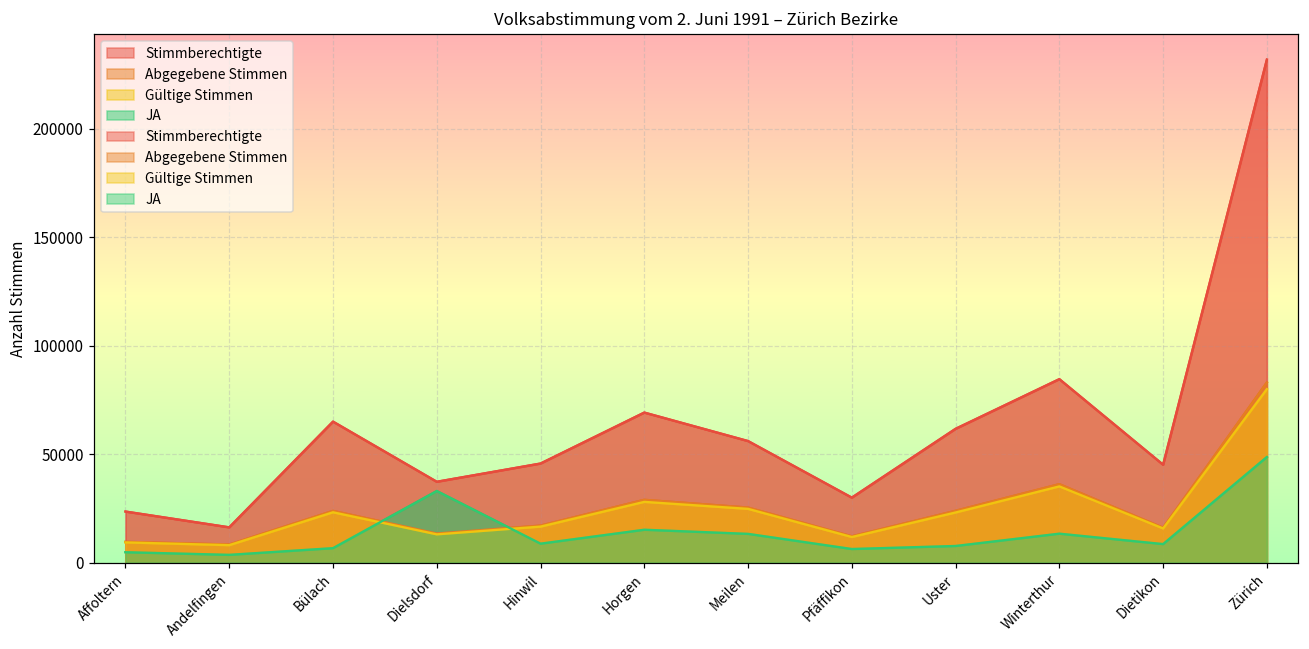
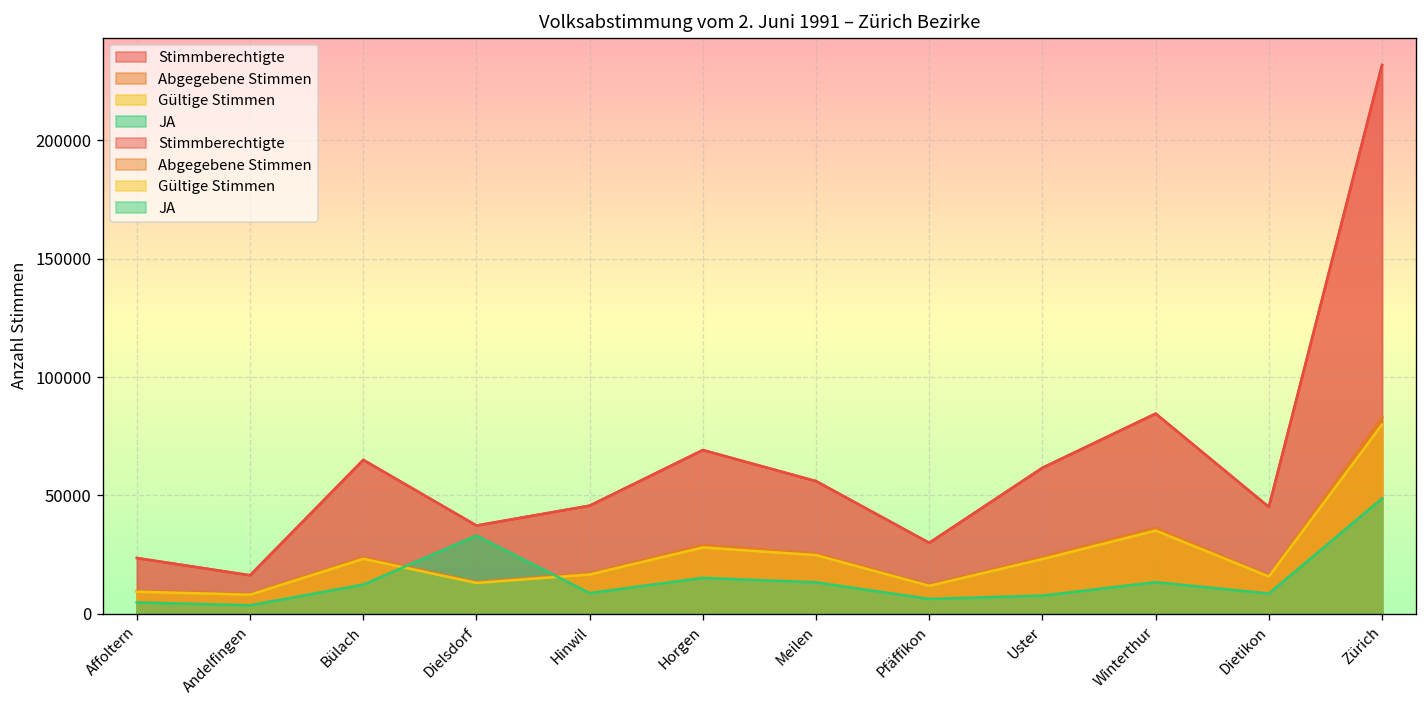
JA, Bülach: 7000 -> 12000
